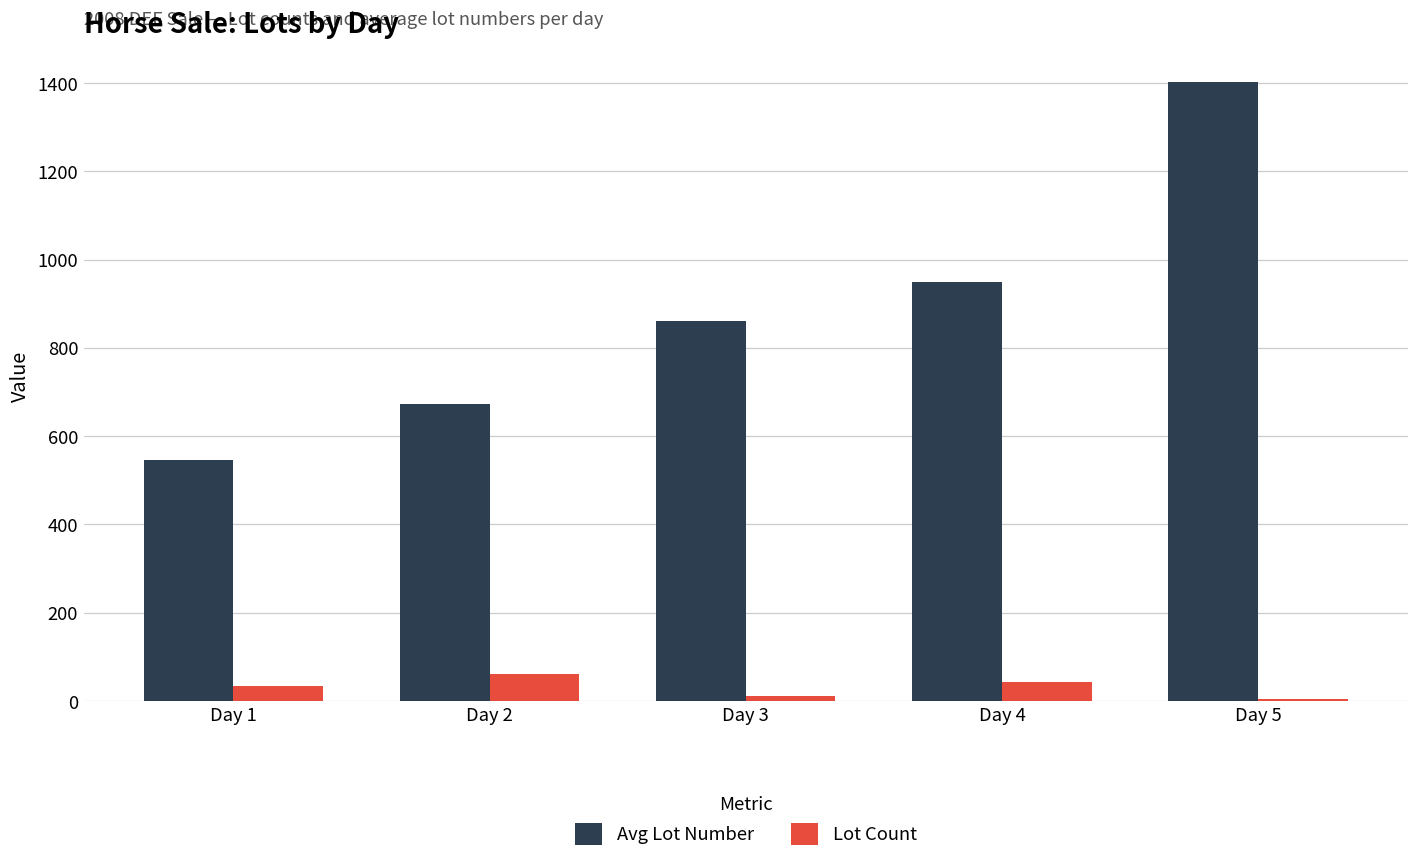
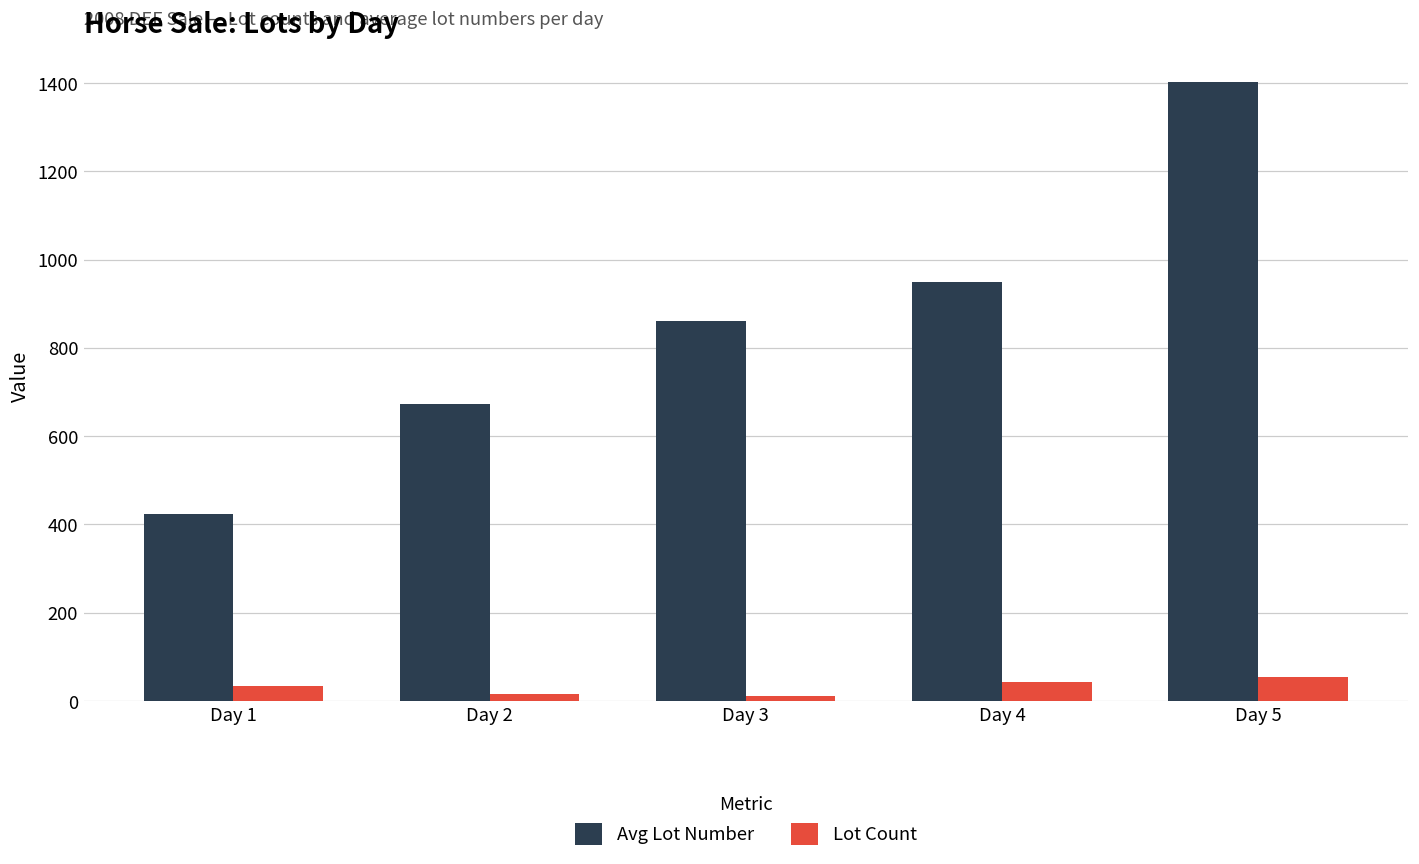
Avg Lot Number, Day 1: 550 -> 420
Lot Count, Day 2: 60 -> 20
Lot Count, Day 5: 10 -> 60
